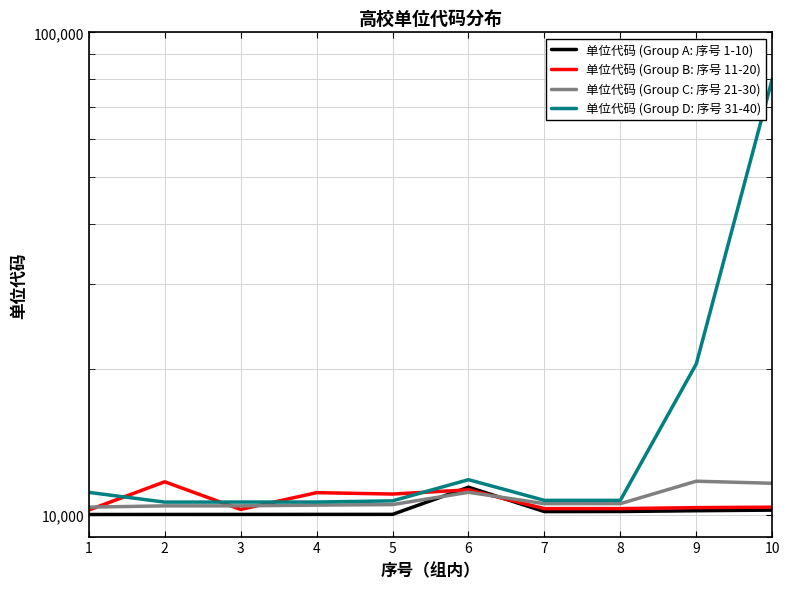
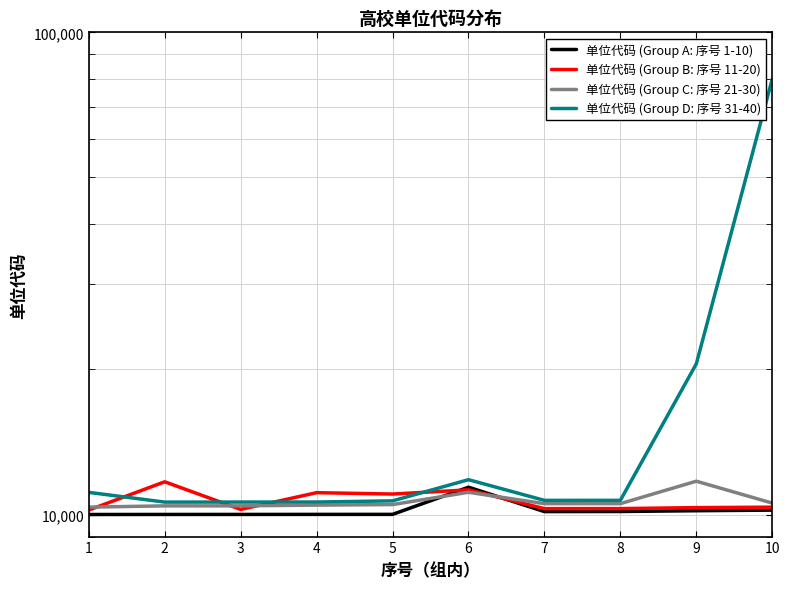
单位代码 (Group C: 序号 21-30), 10: 11,600 -> 10,600
